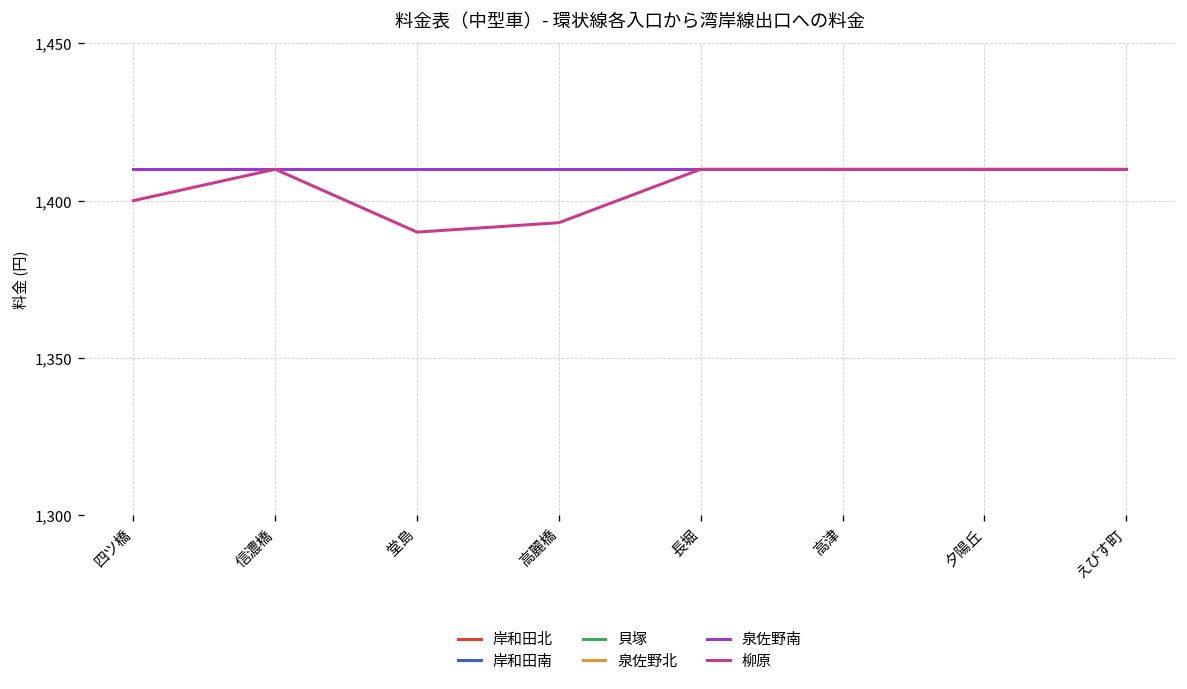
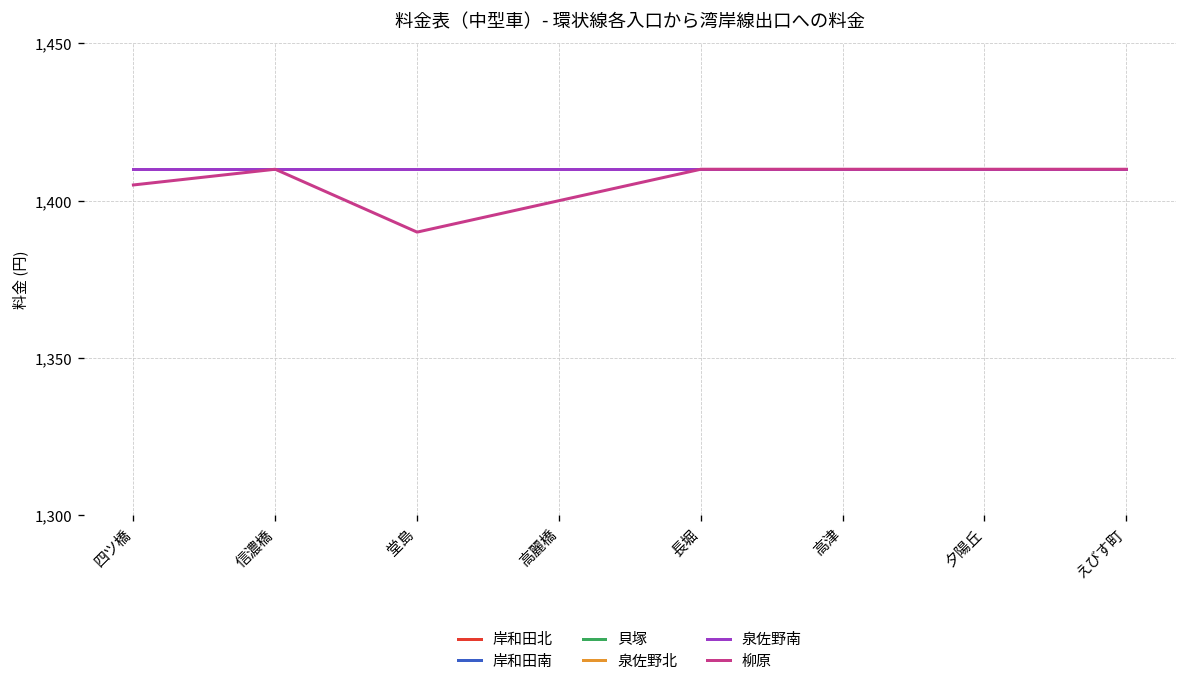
柳原, 四ツ橋: 1,400 -> 1,405
柳原, 高麗橋: 1,393 -> 1,400
